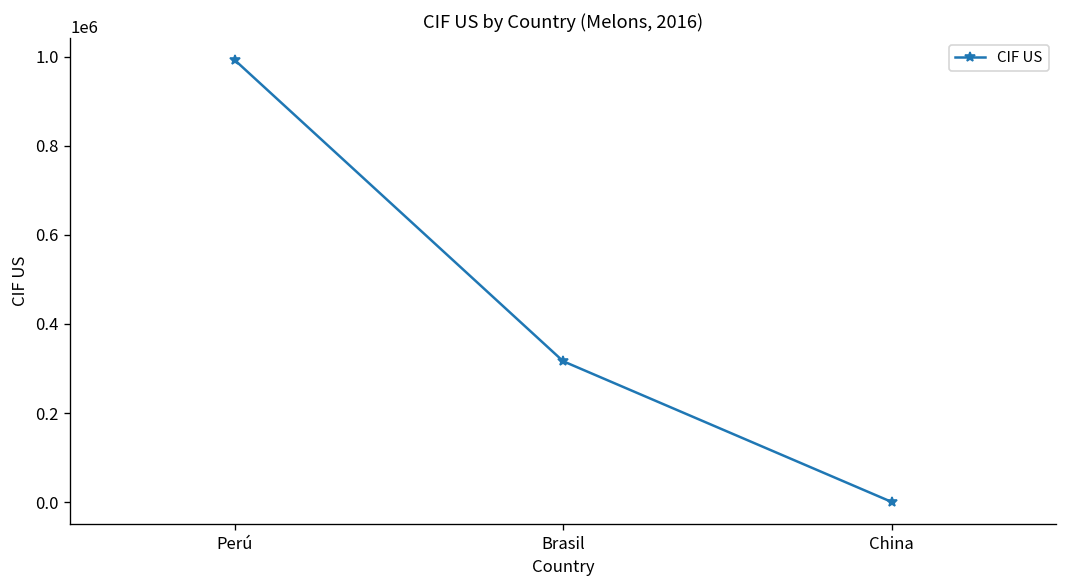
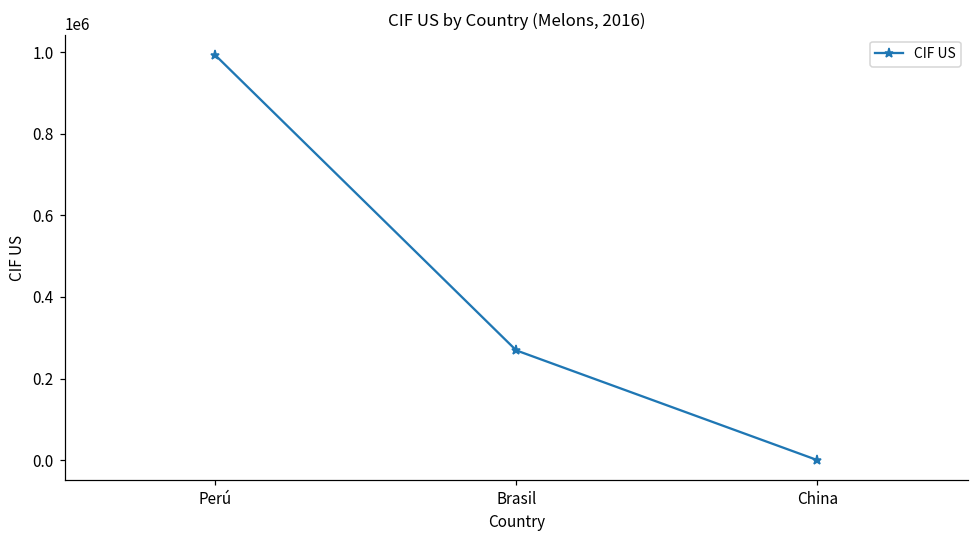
Brasil: 320000 -> 270000
